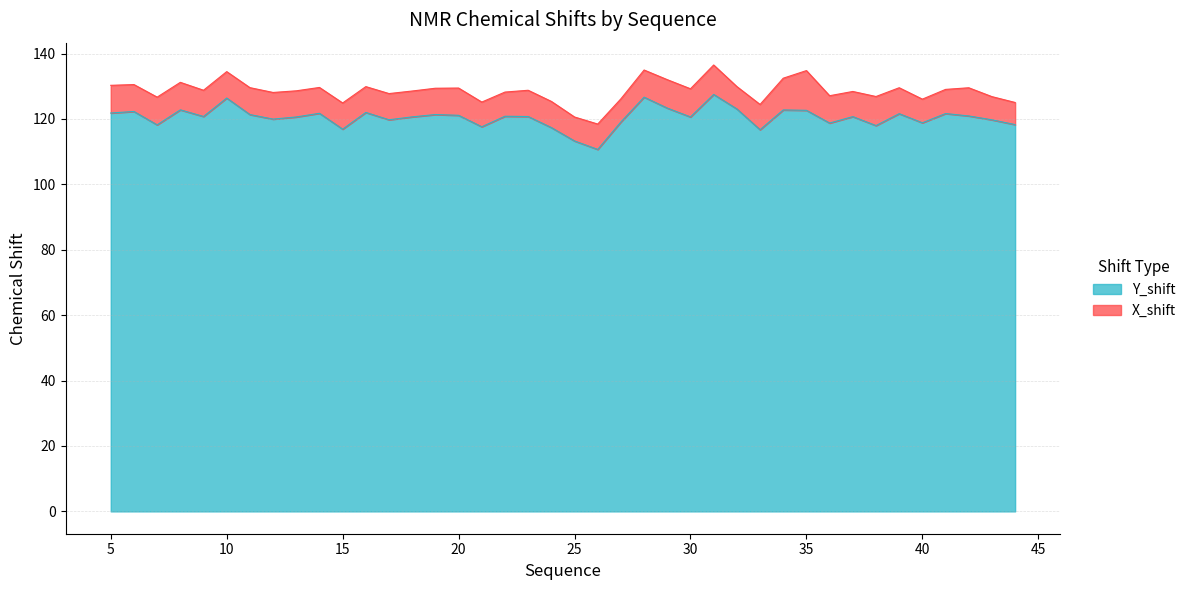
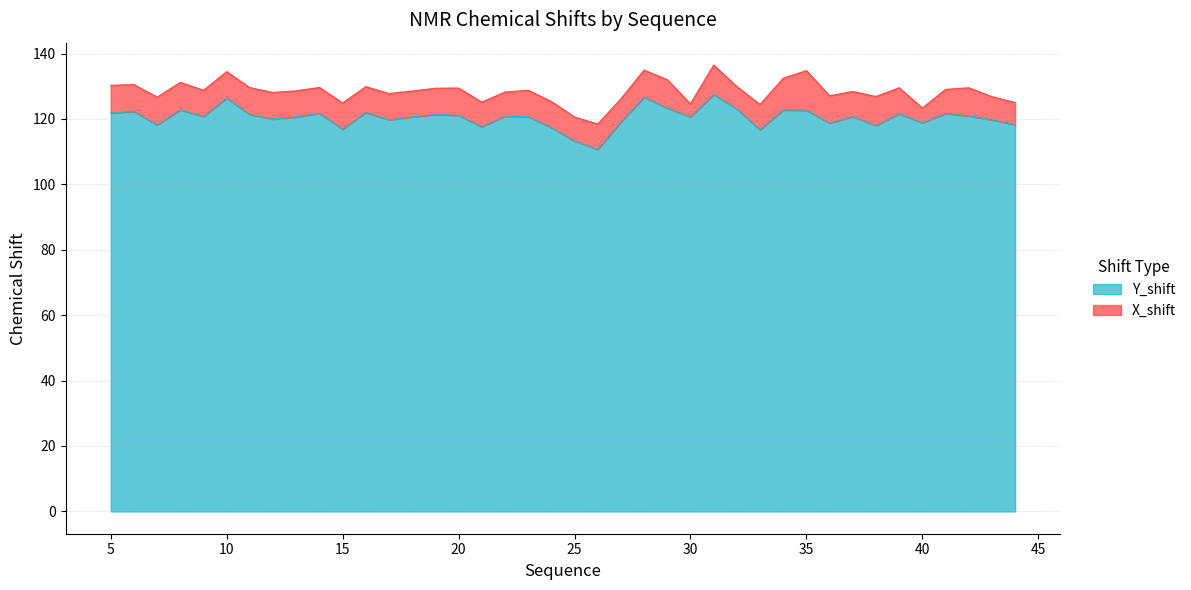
X_shift, 30: 9 -> 4
X_shift, 40: 7 -> 5
